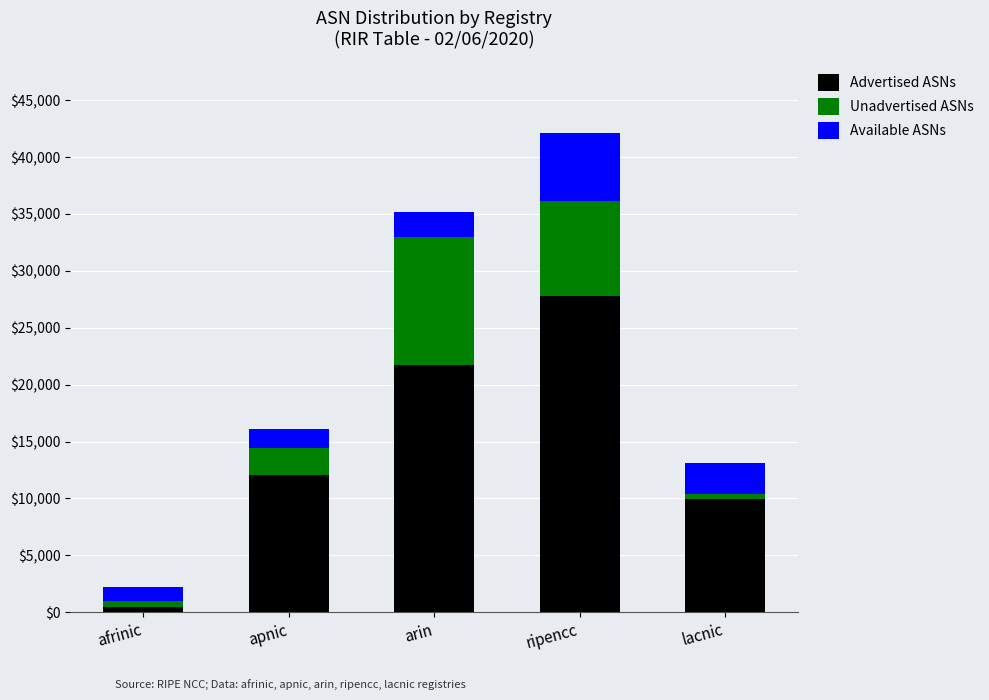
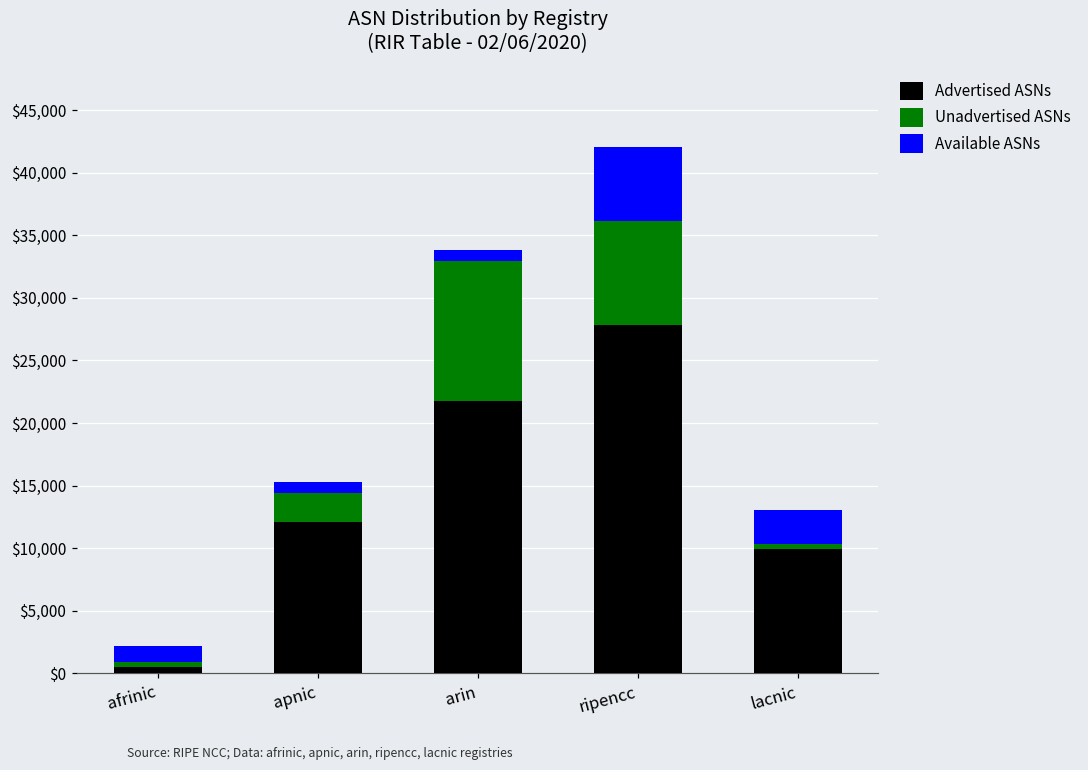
Available ASNs, apnic: $1,600 -> $900
Available ASNs, arin: $2,200 -> $900
